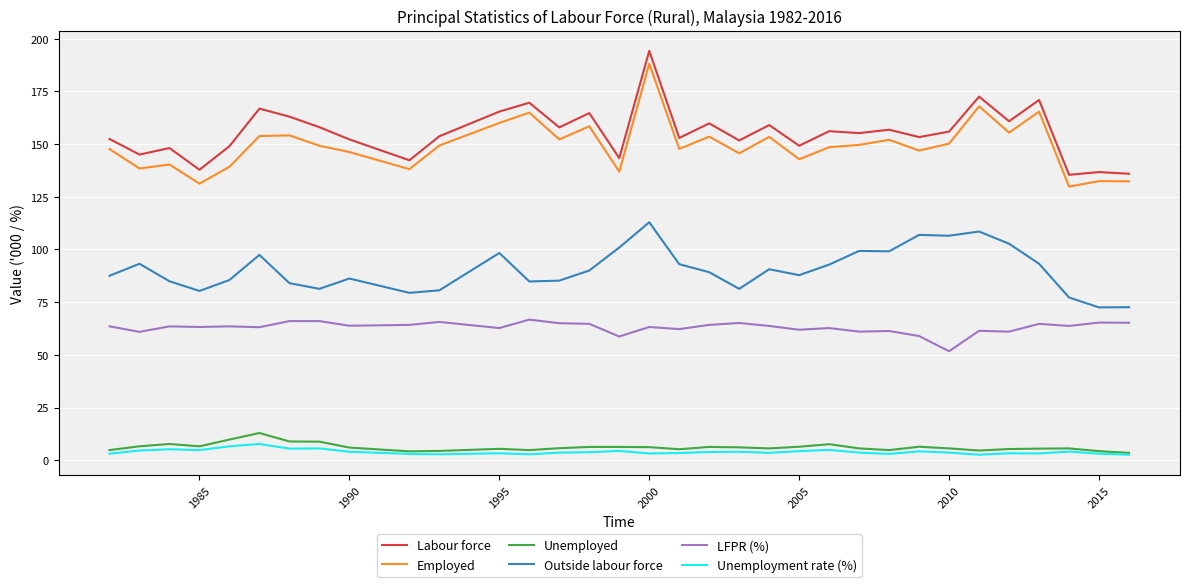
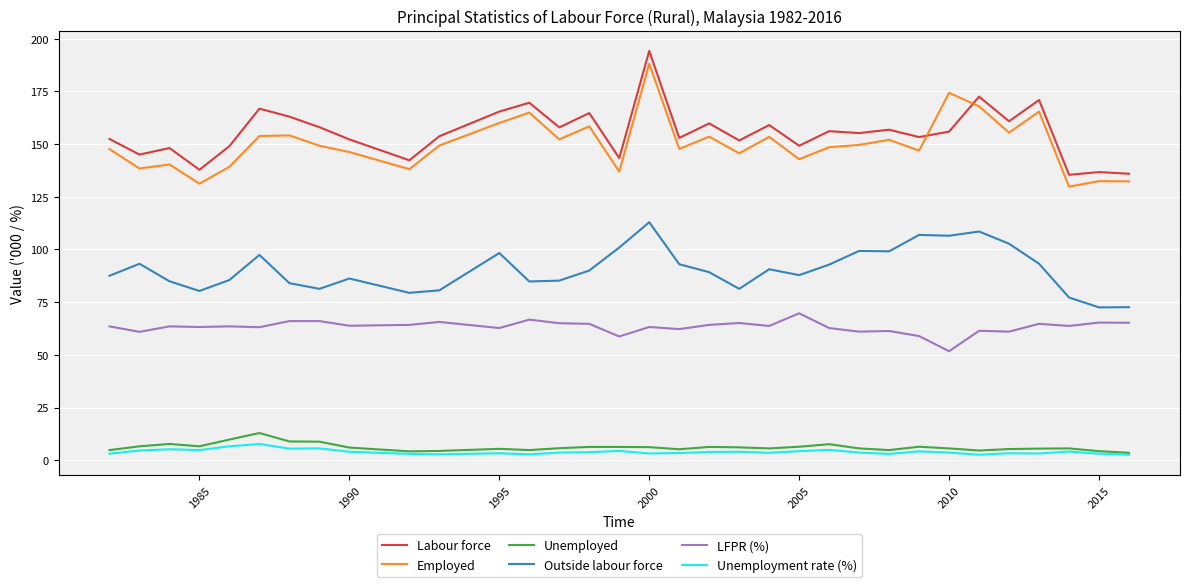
LFPR (%), 2005: 62 -> 70
Employed, 2010: 150 -> 174
